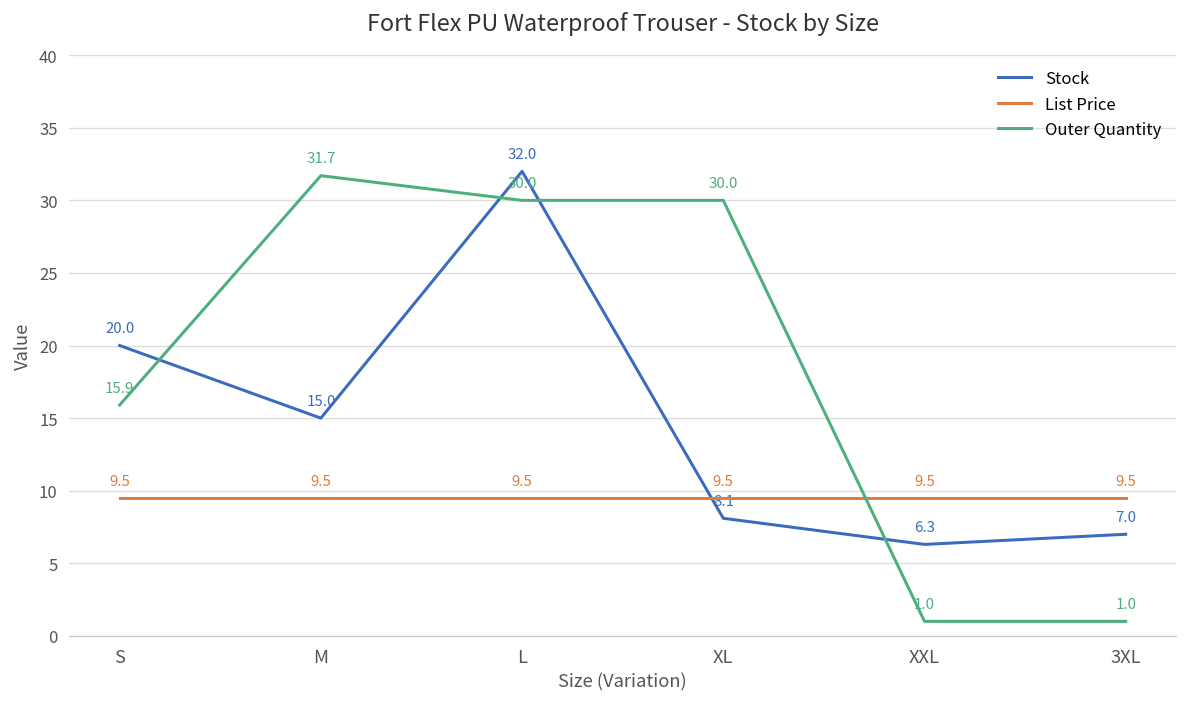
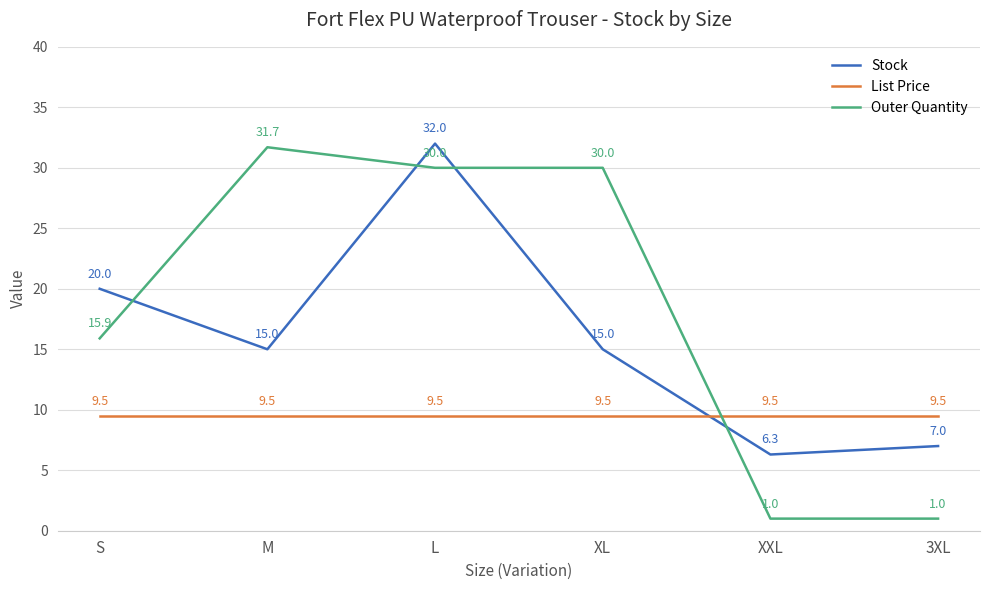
Stock, XL: 8.1 -> 15.0
